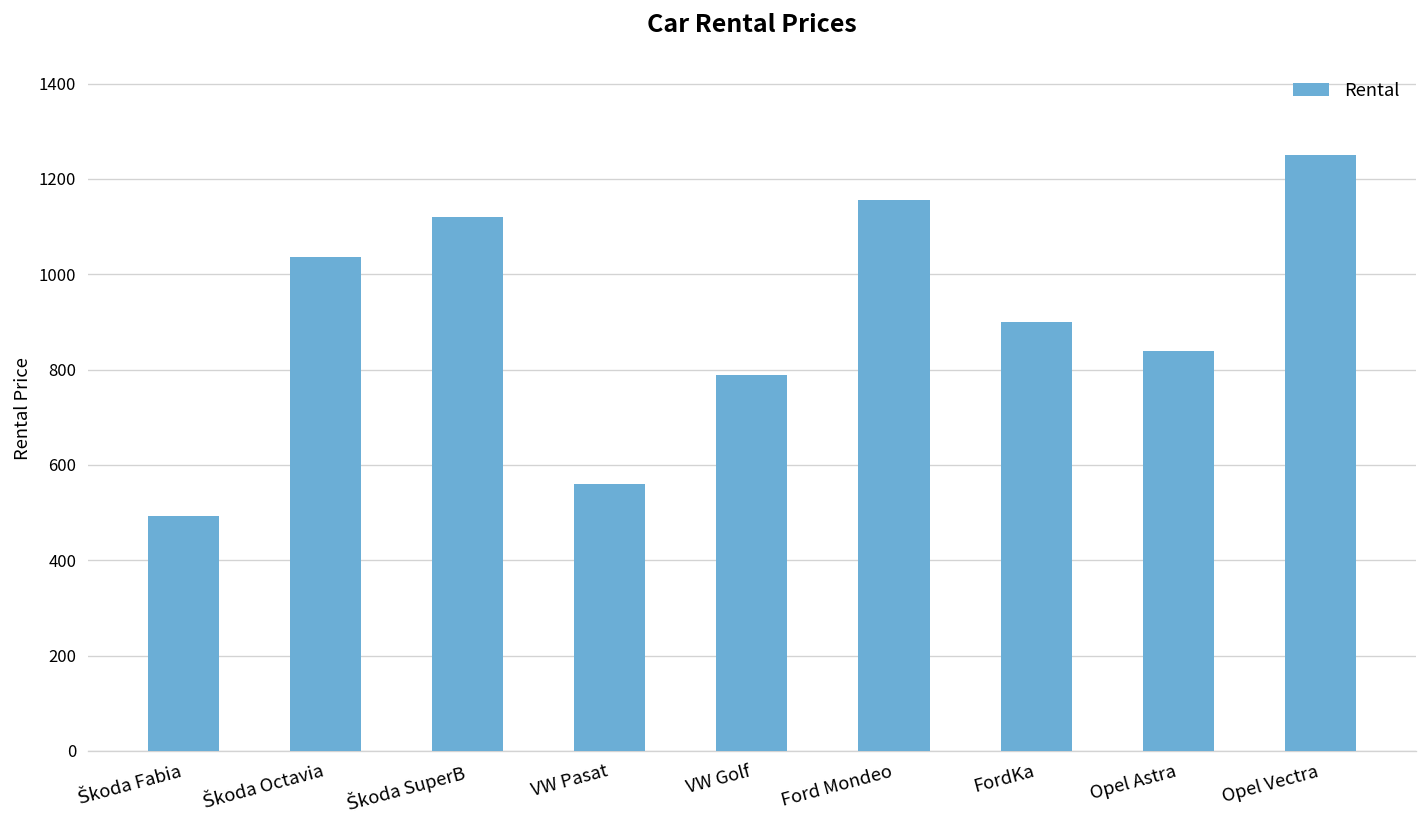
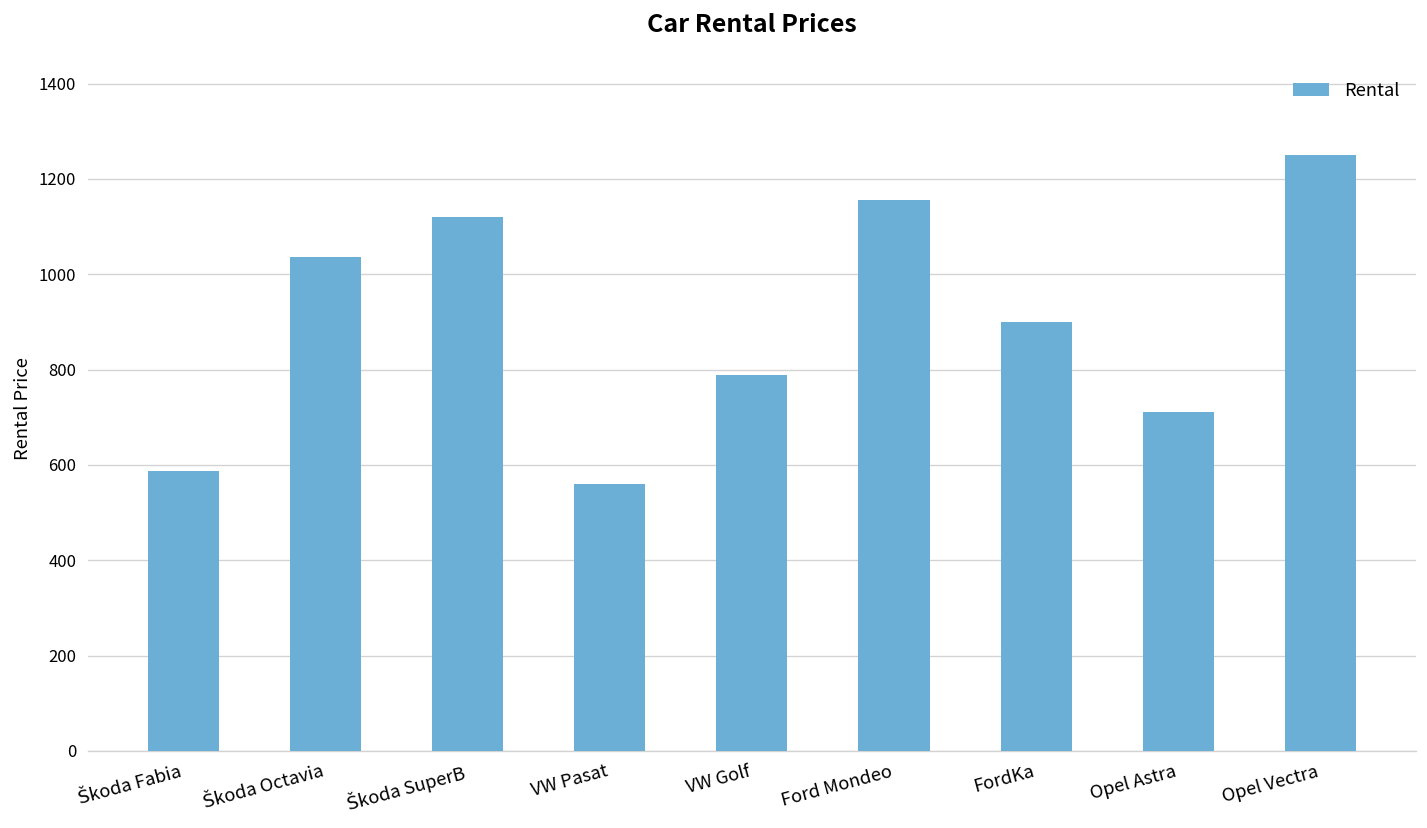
Škoda Fabia: 490 -> 590
Opel Astra: 840 -> 710
